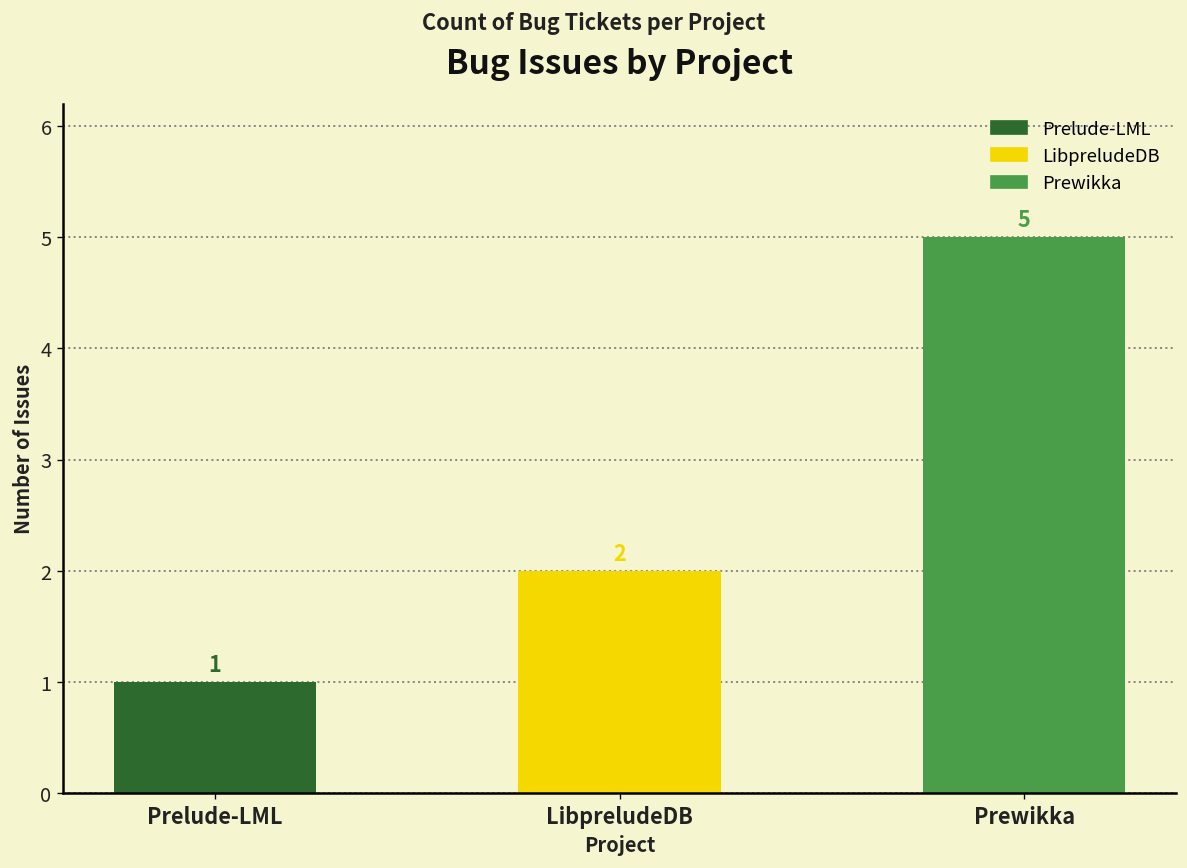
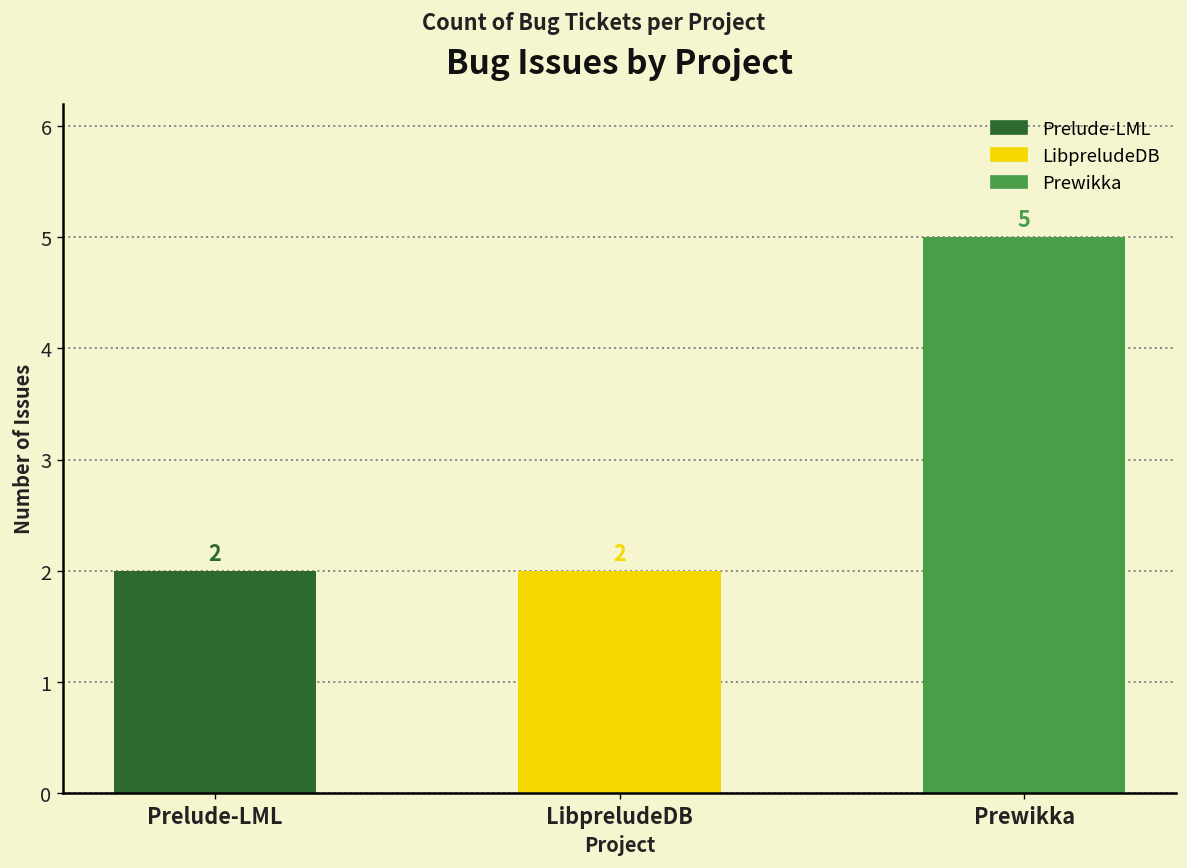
Prelude-LML: 1 -> 2
